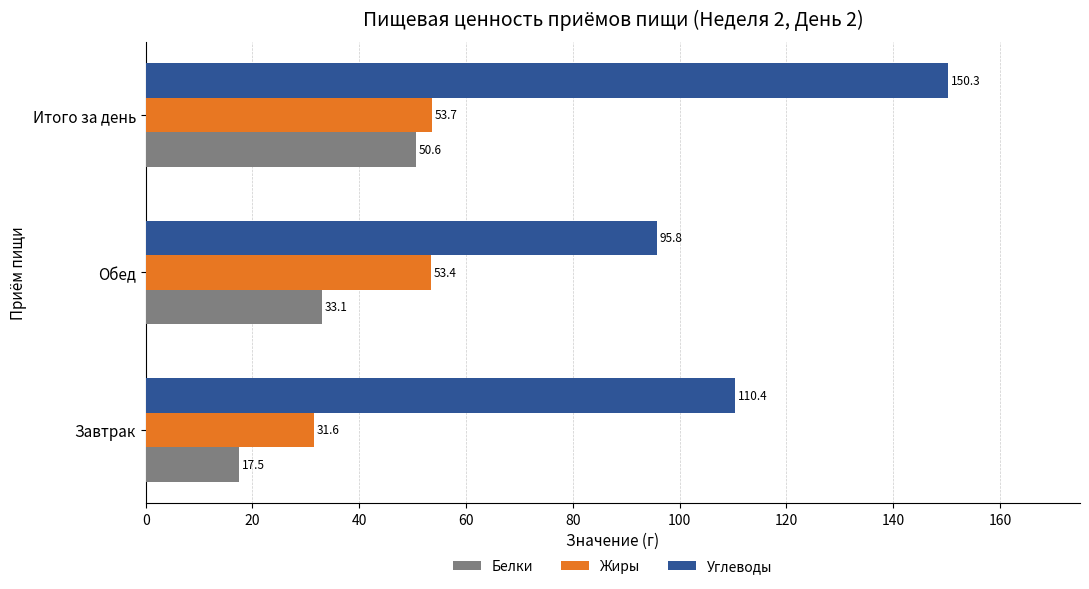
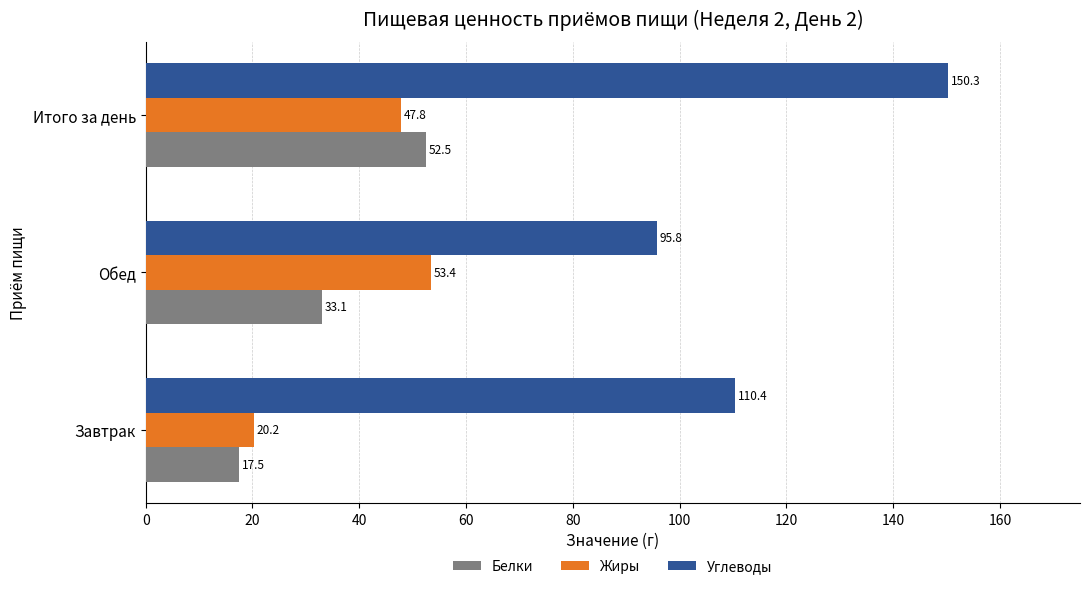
Жиры, Итого за день: 53.7 -> 47.8
Белки, Итого за день: 50.6 -> 52.5
Жиры, Завтрак: 31.6 -> 20.2
